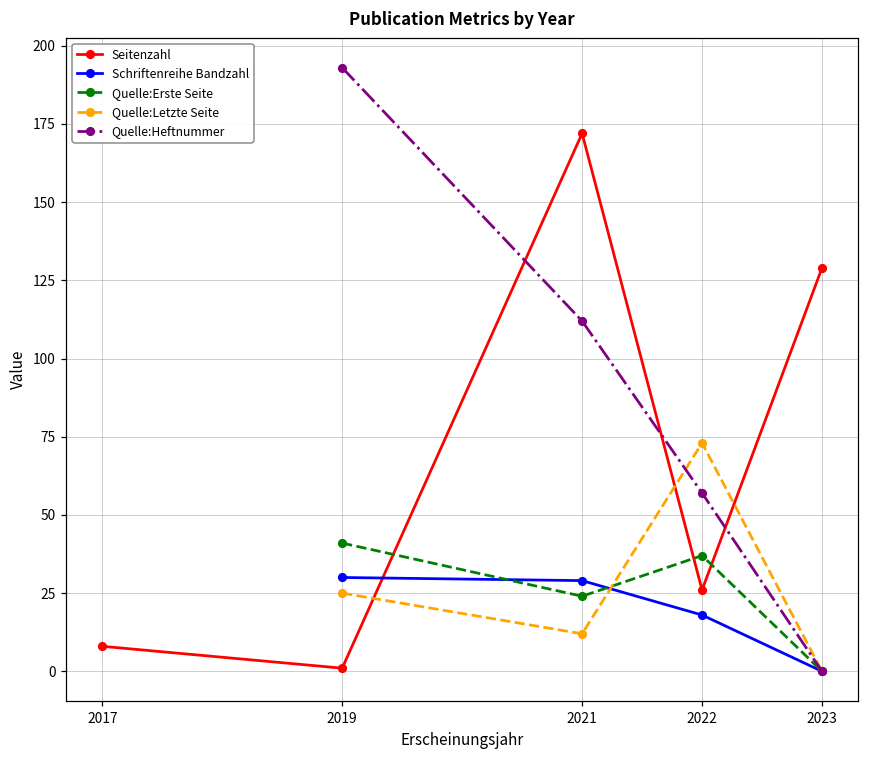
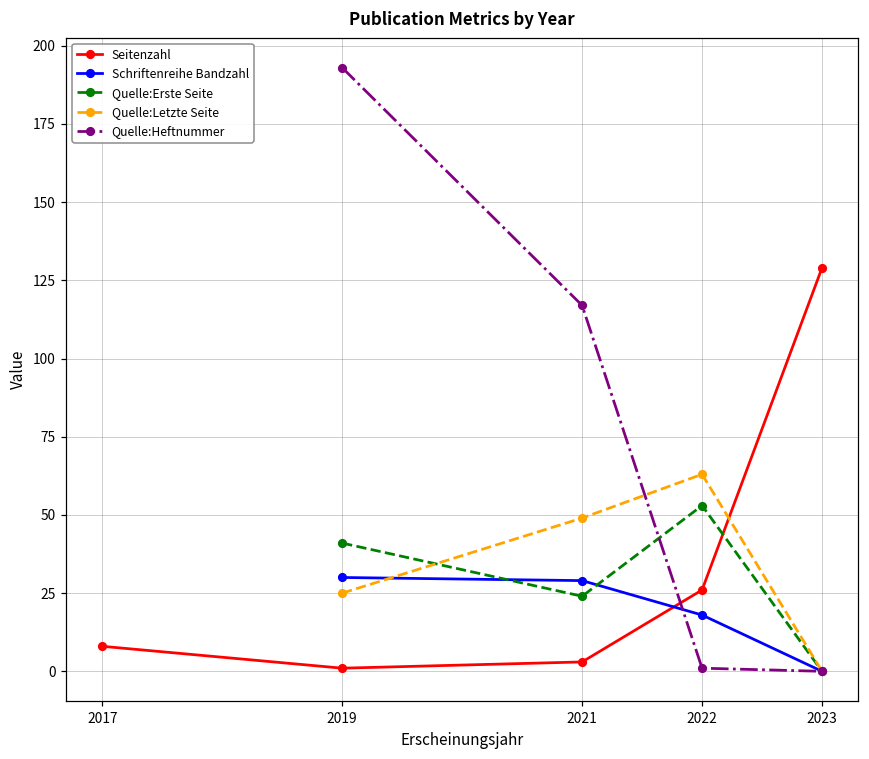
Seitenzahl, 2021: 172 -> 3
Quelle:Letzte Seite, 2021: 12 -> 49
Quelle:Heftnummer, 2021: 112 -> 117
Quelle:Erste Seite, 2022: 37 -> 53
Quelle:Letzte Seite, 2022: 73 -> 63
Quelle:Heftnummer, 2022: 57 -> 1
